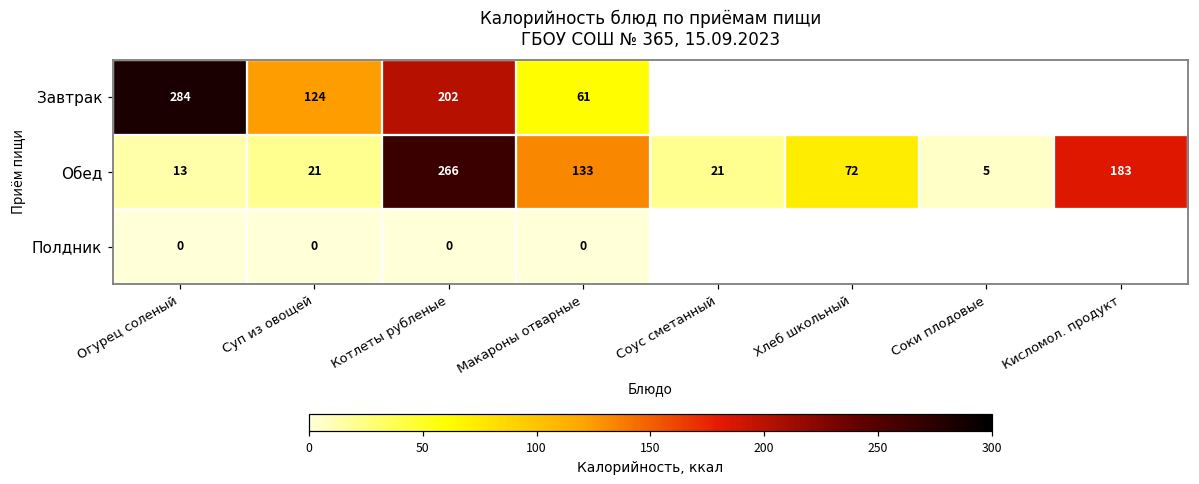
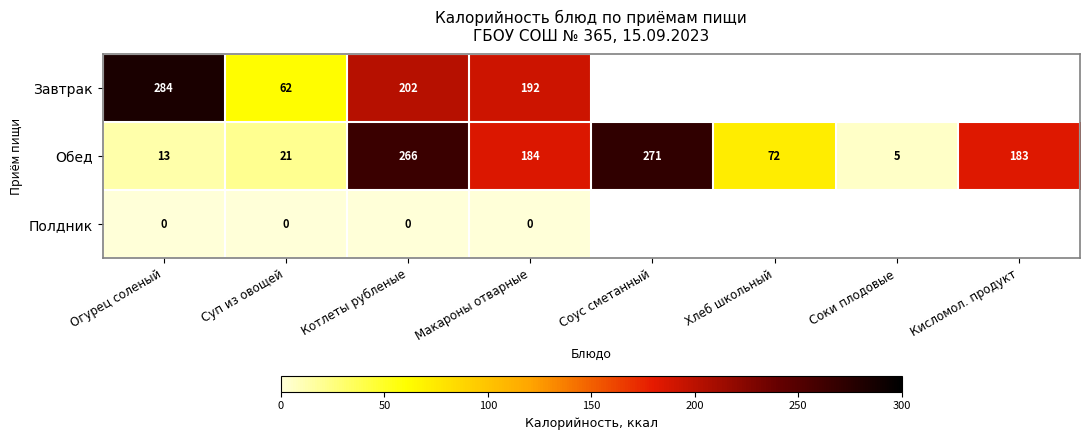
Завтрак, Суп из овощей: 124 -> 62
Завтрак, Макароны отварные: 61 -> 192
Обед, Макароны отварные: 133 -> 184
Обед, Соус сметанный: 21 -> 271
